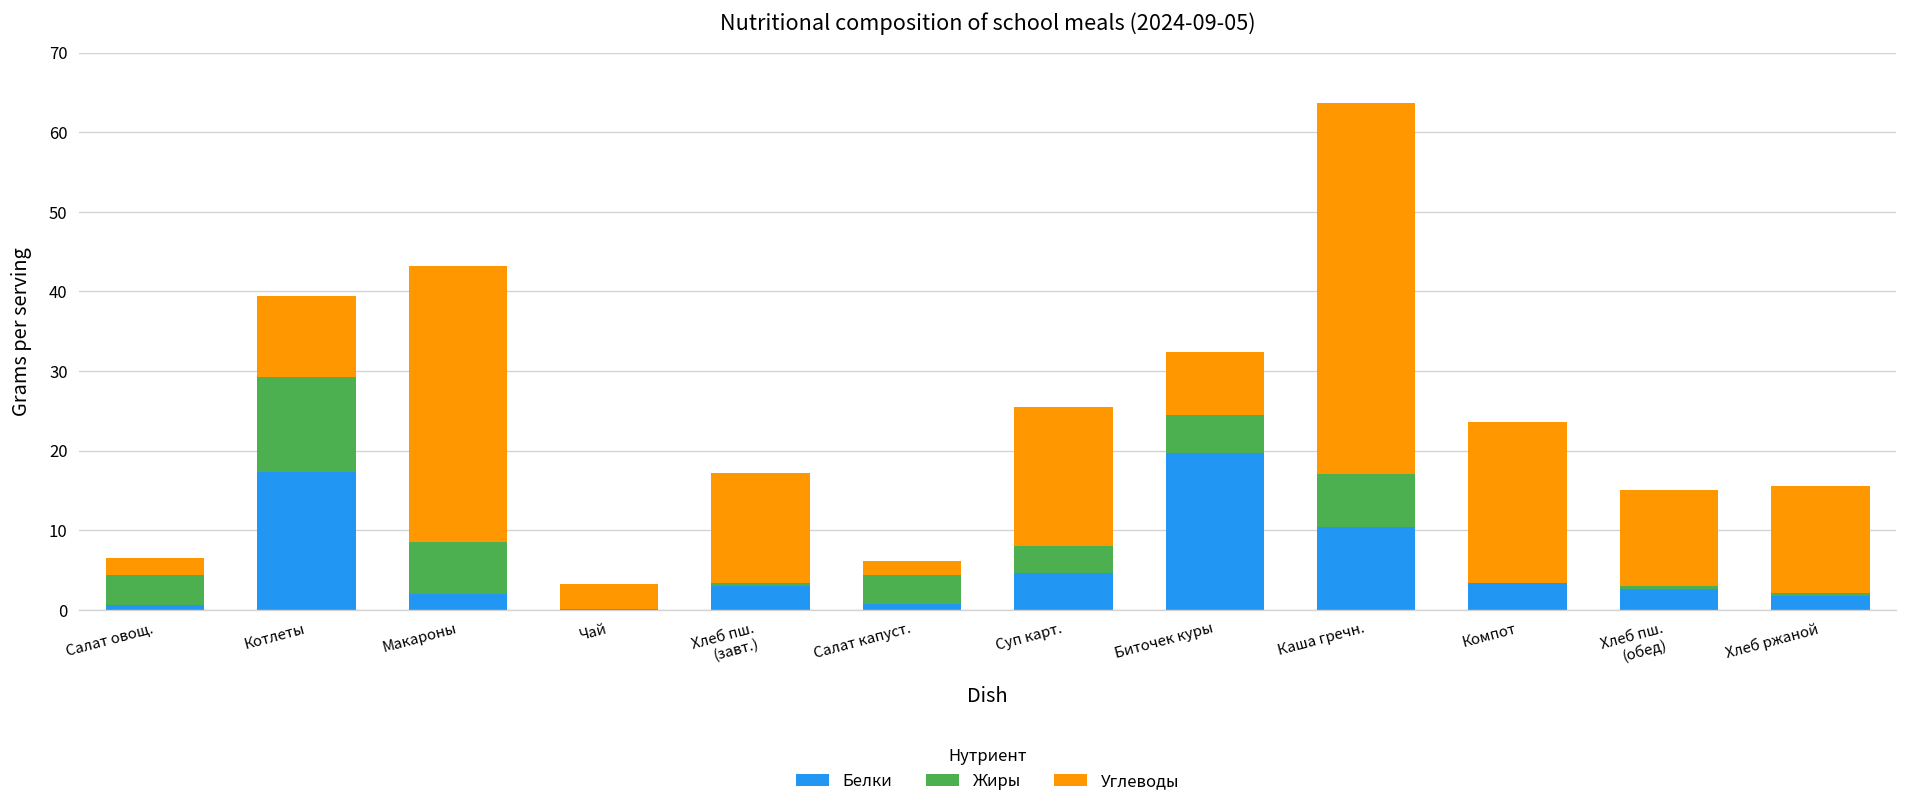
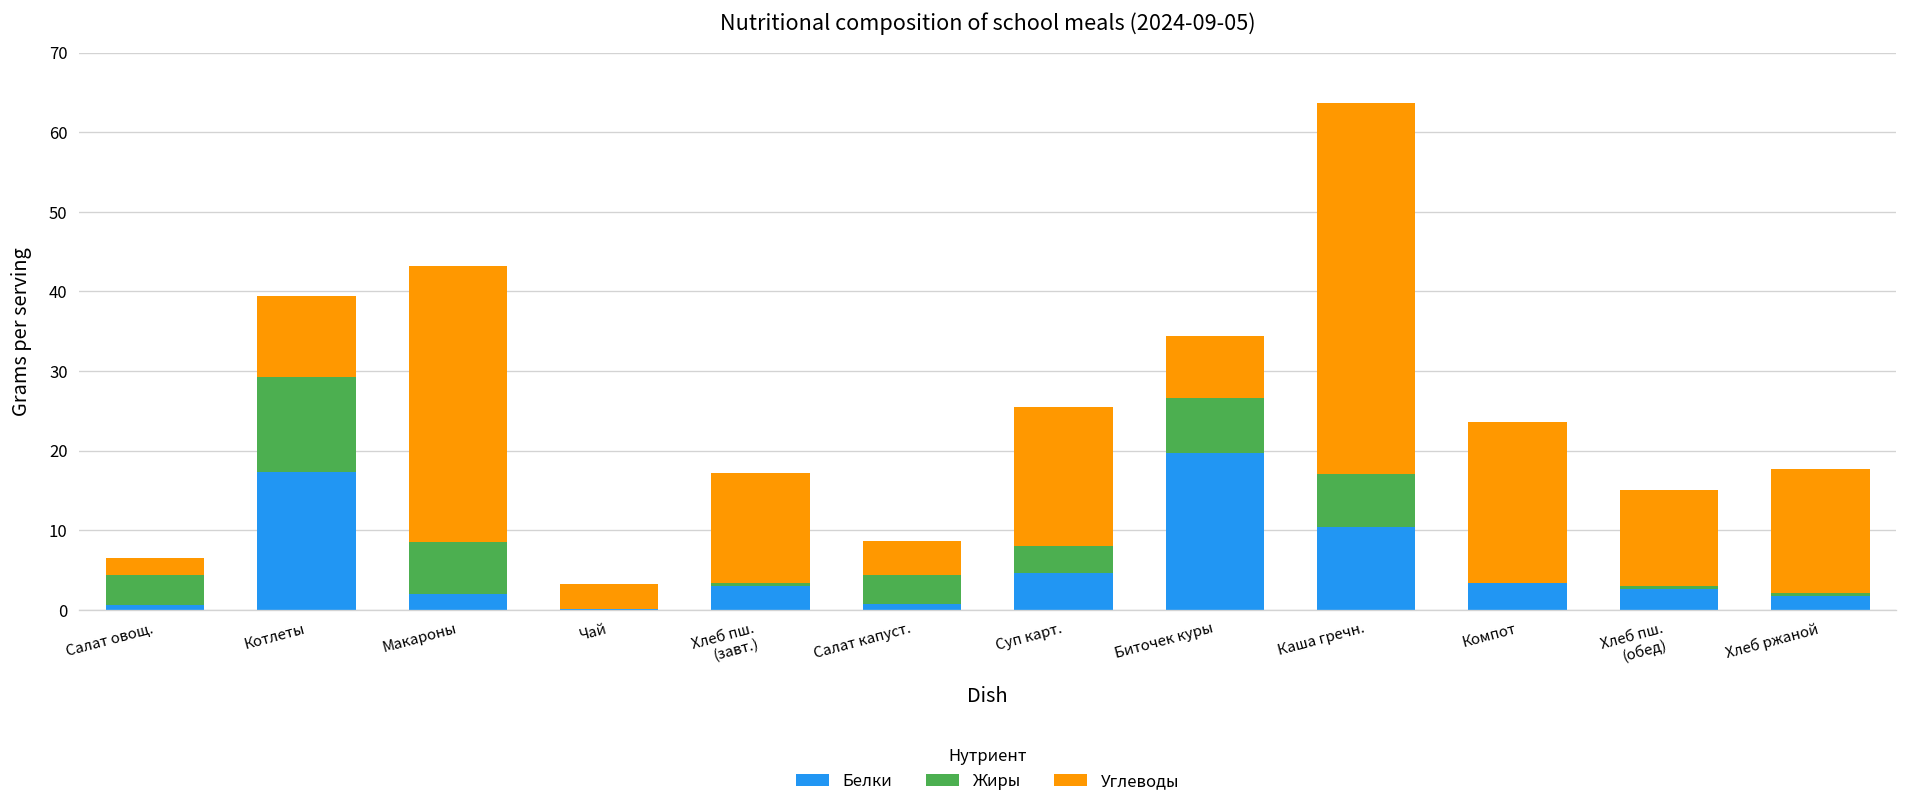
Углеводы, Салат капуст.: 2 -> 4
Жиры, Биточек куры: 5 -> 7
Углеводы, Хлеб ржаной: 13 -> 16
